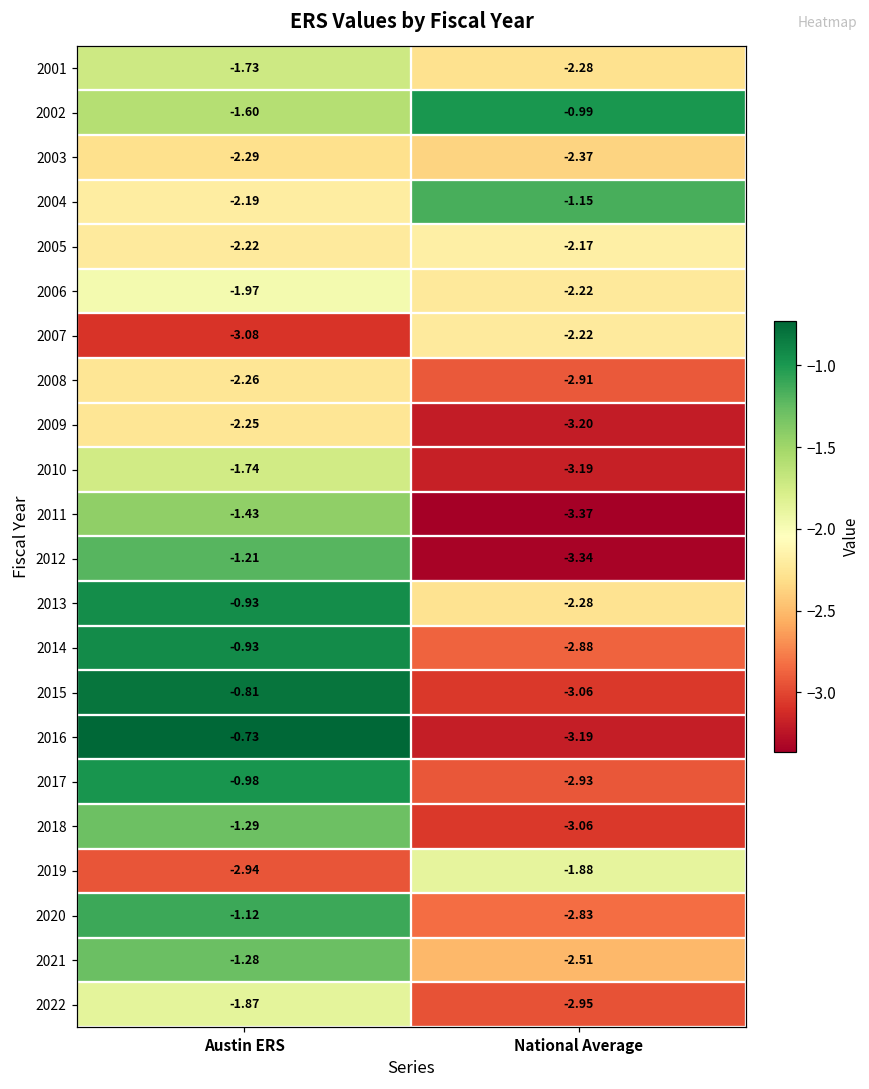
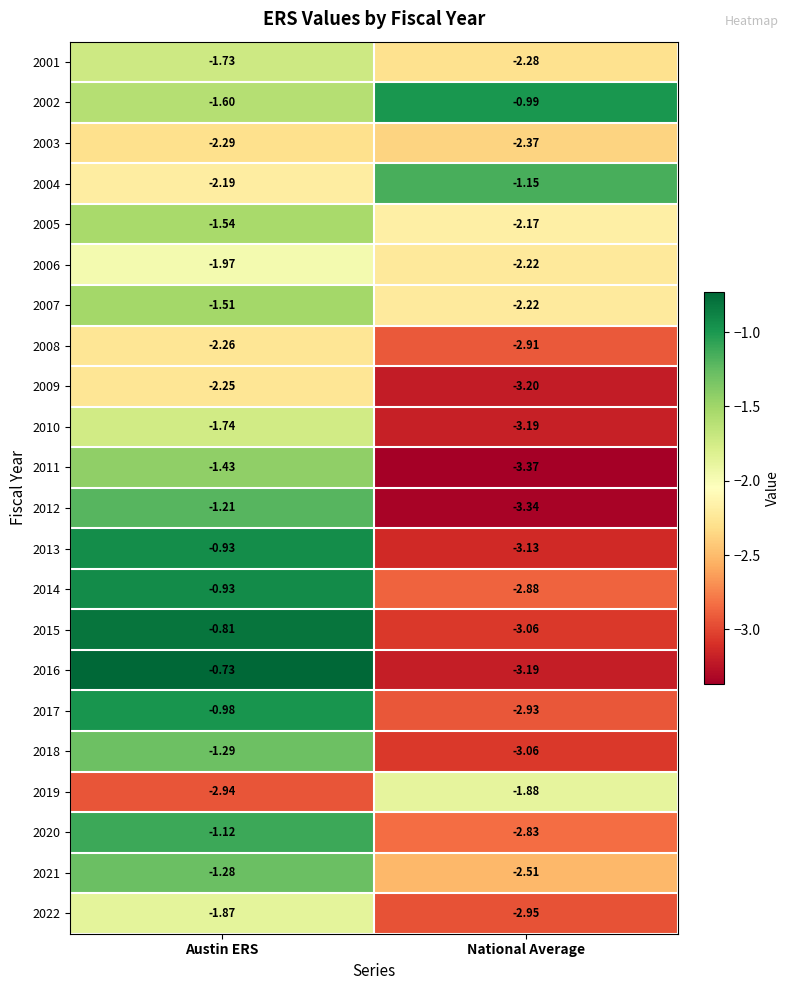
2005, Austin ERS: -2.22 -> -1.54
2007, Austin ERS: -3.08 -> -1.51
2013, National Average: -2.28 -> -3.13
